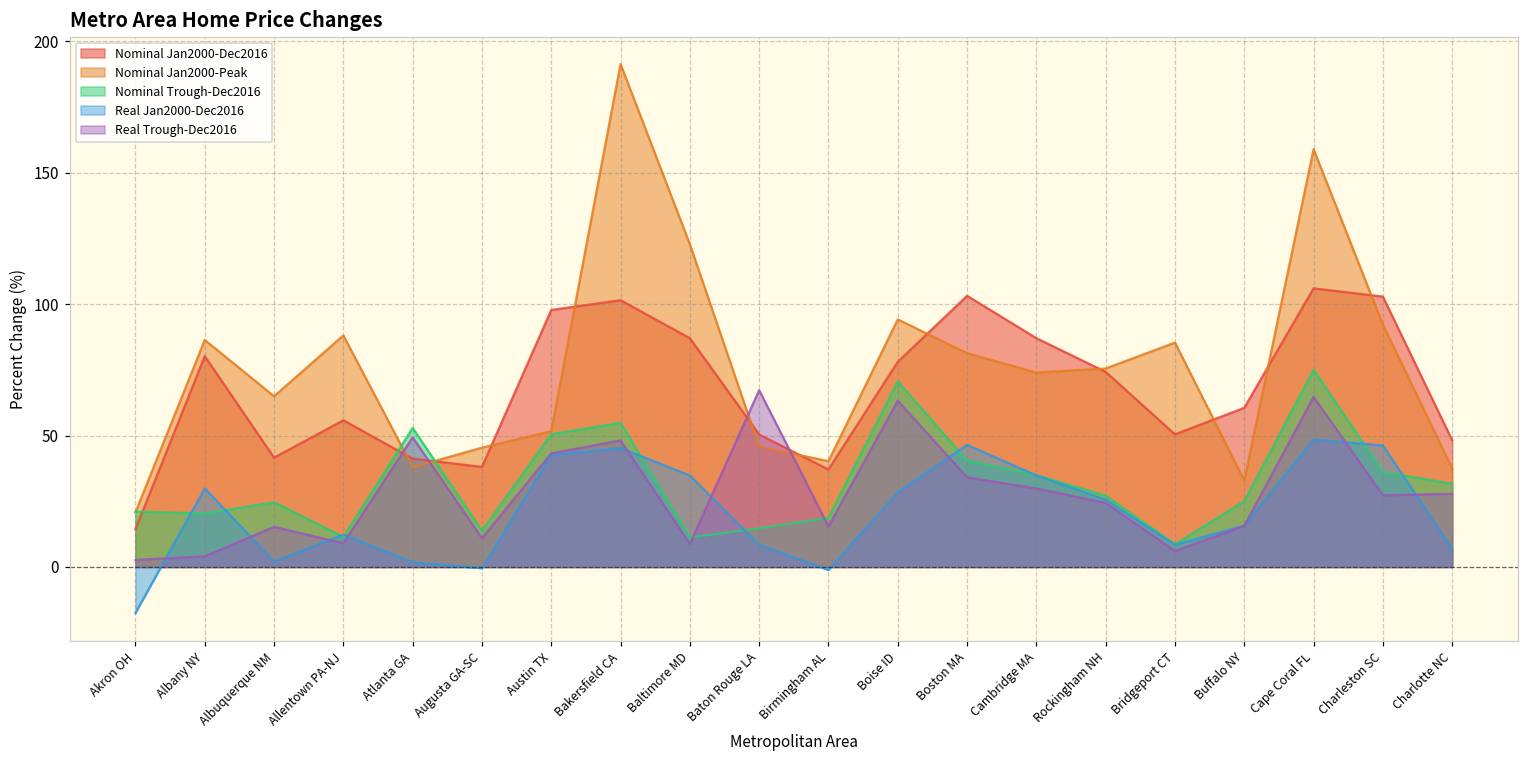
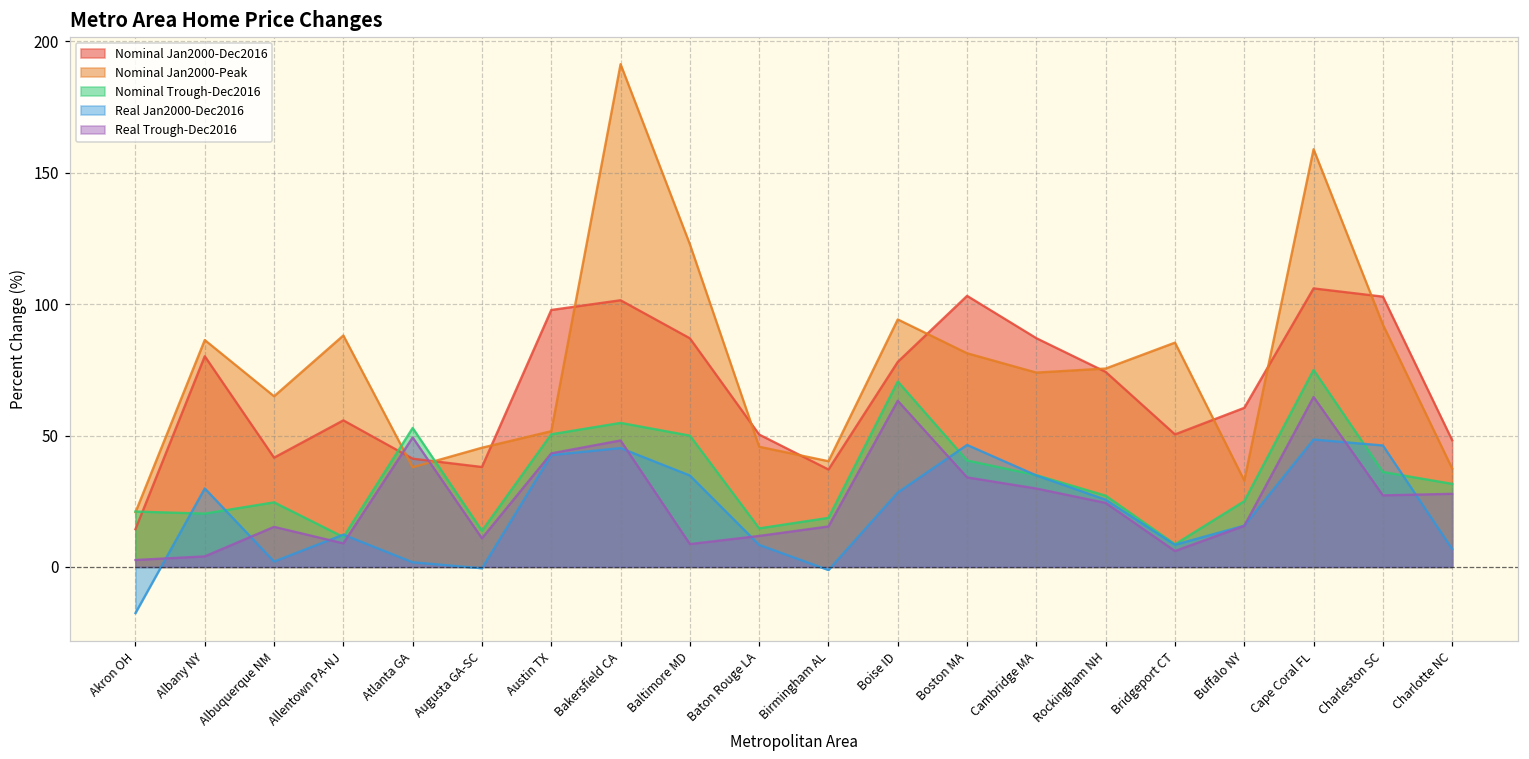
Nominal Trough-Dec2016, Baltimore MD: 11 -> 50
Real Trough-Dec2016, Baton Rouge LA: 67 -> 12
